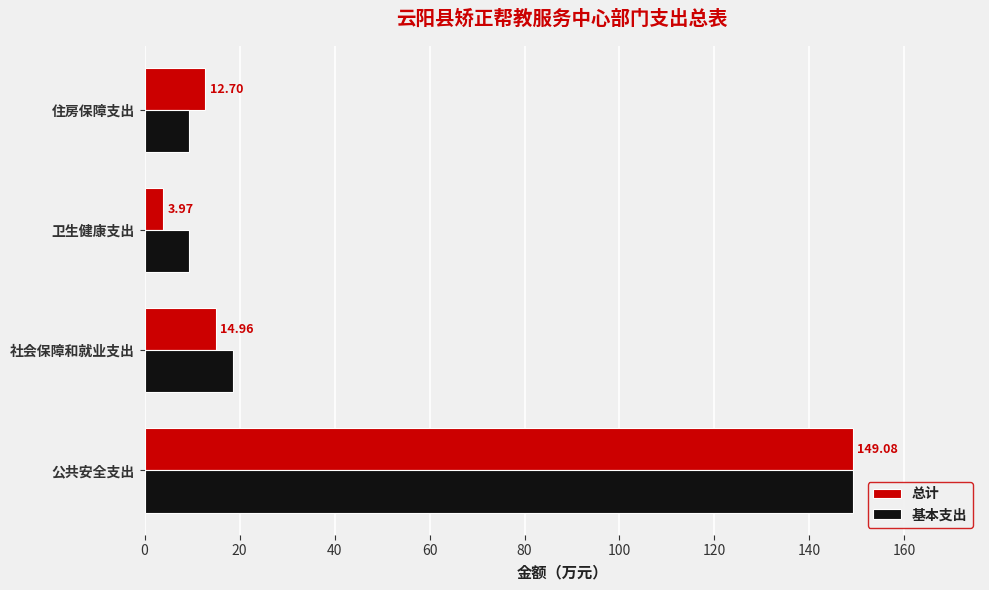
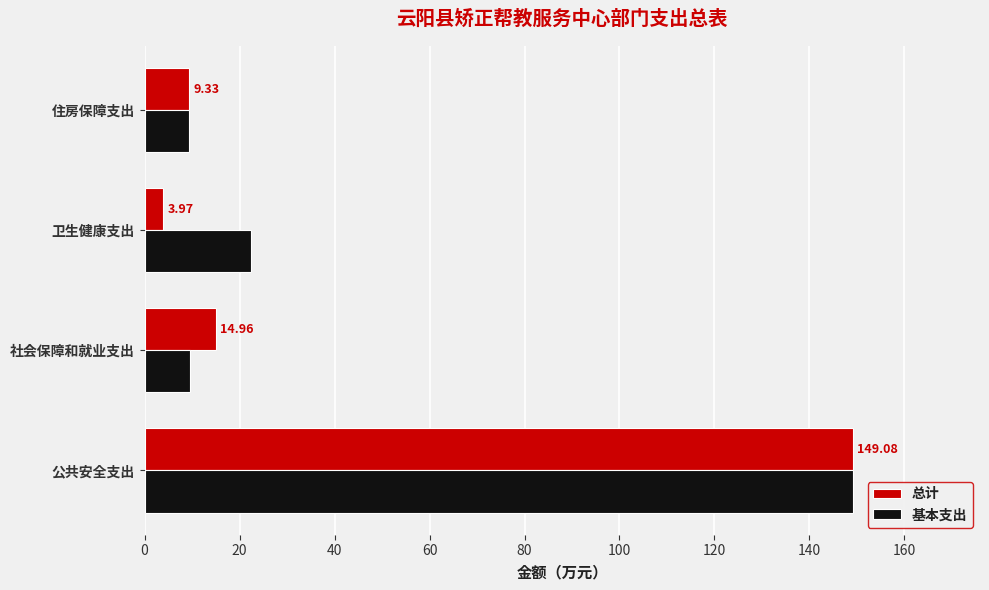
总计, 住房保障支出: 12.70 -> 9.33
基本支出, 卫生健康支出: 9 -> 22
基本支出, 社会保障和就业支出: 19 -> 10
